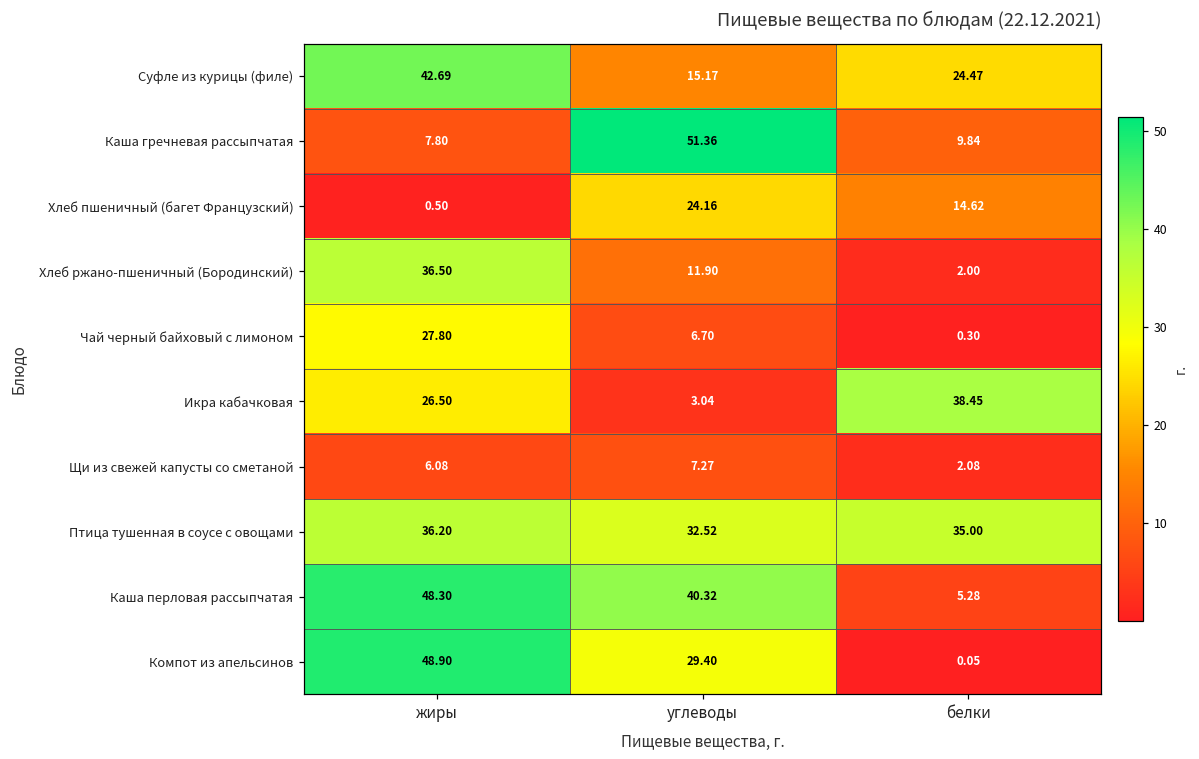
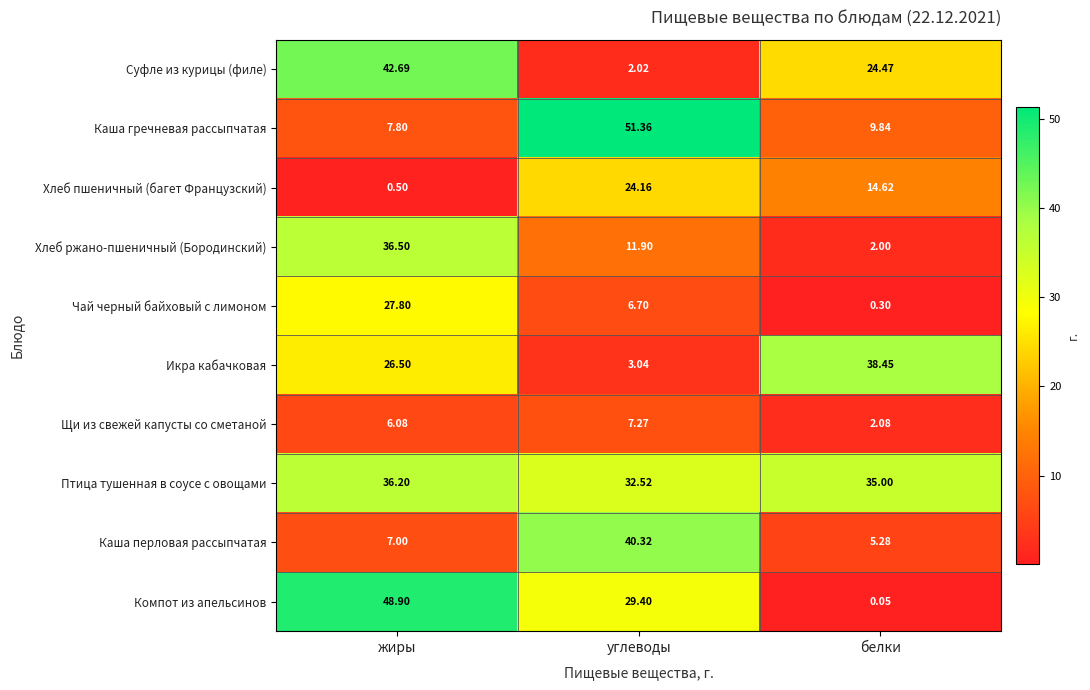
Суфле из курицы (филе), углеводы: 15.17 -> 2.02
Каша перловая рассыпчатая, жиры: 48.30 -> 7.00
